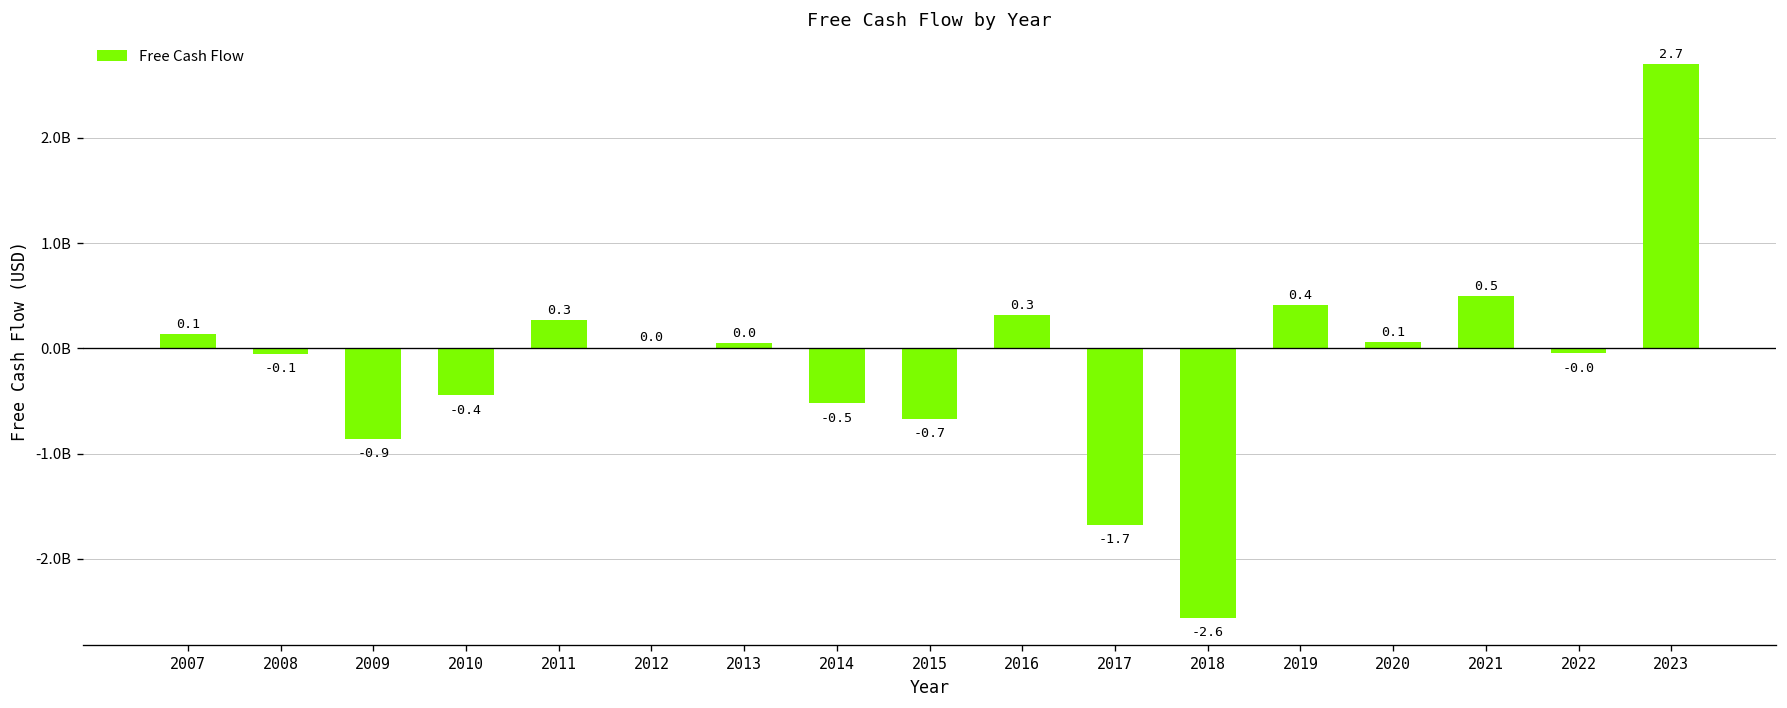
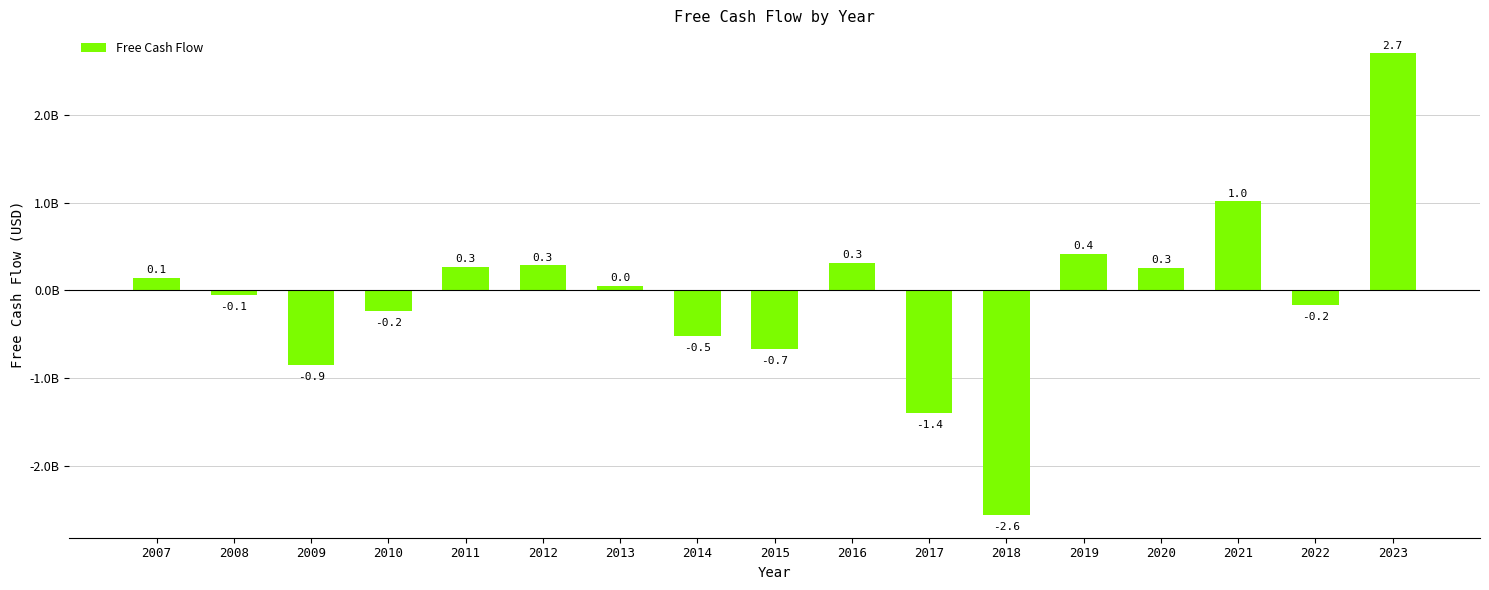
2010: -0.4 -> -0.2
2012: 0.0 -> 0.3
2017: -1.7 -> -1.4
2020: 0.1 -> 0.3
2021: 0.5 -> 1.0
2022: -0.0 -> -0.2
